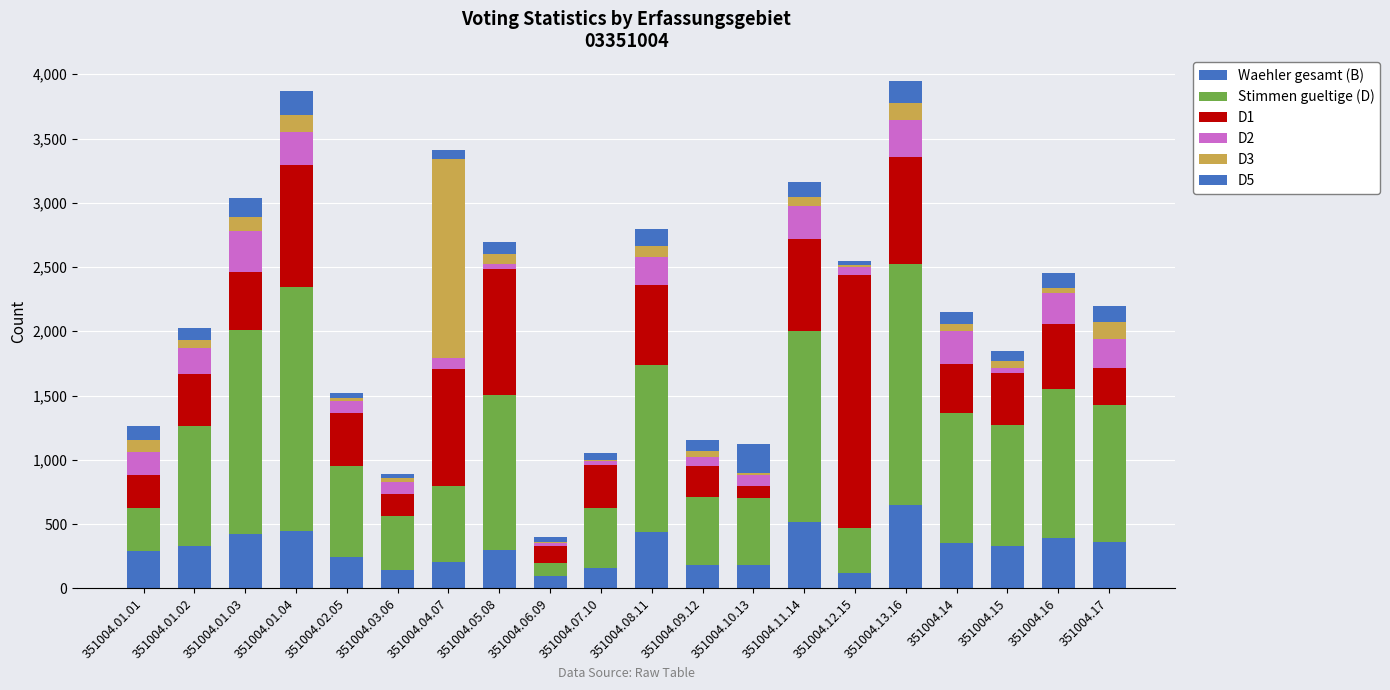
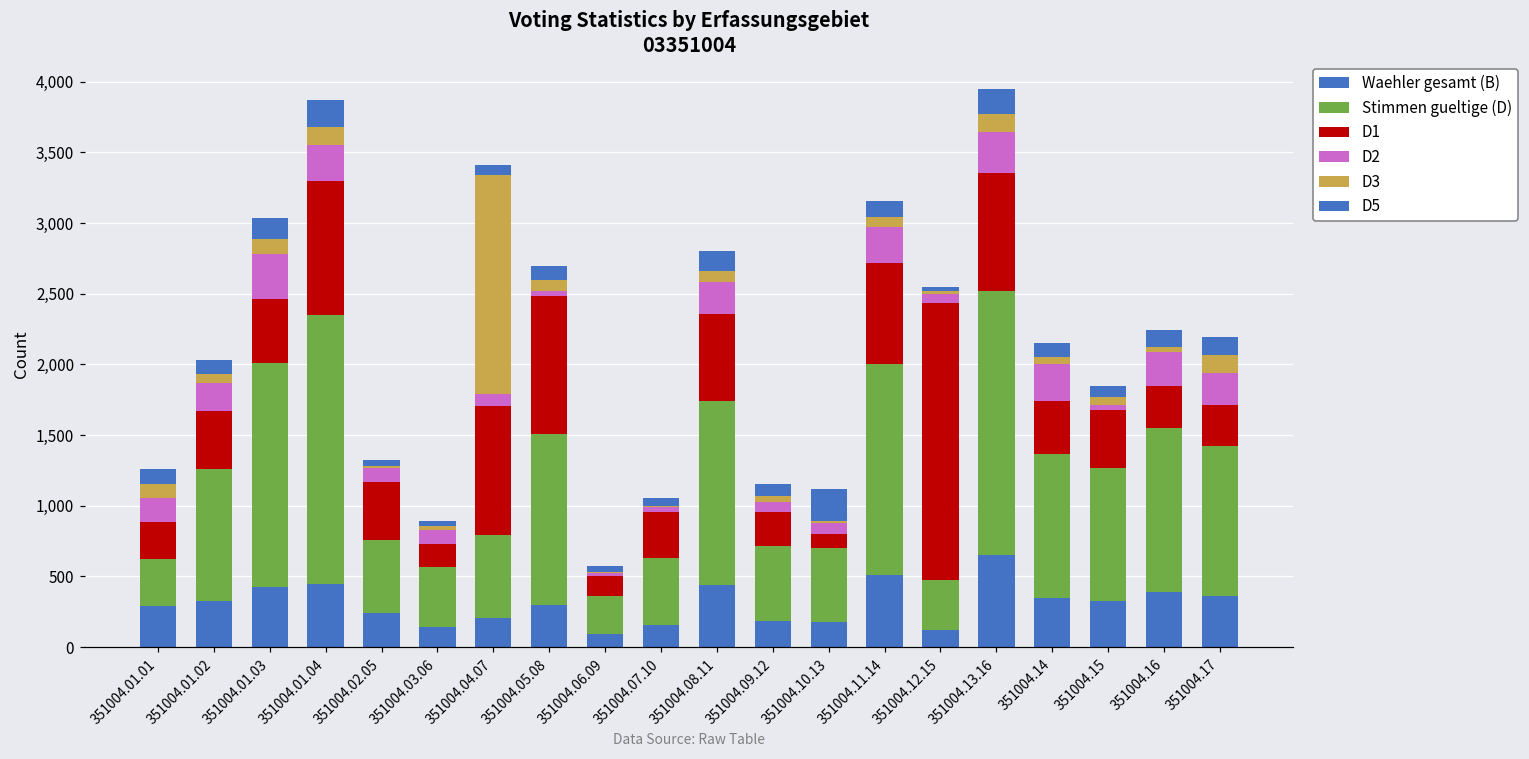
Stimmen gueltige (D), 351004.02.05: 710 -> 520
Stimmen gueltige (D), 351004.06.09: 100 -> 270
D1, 351004.16: 510 -> 300
